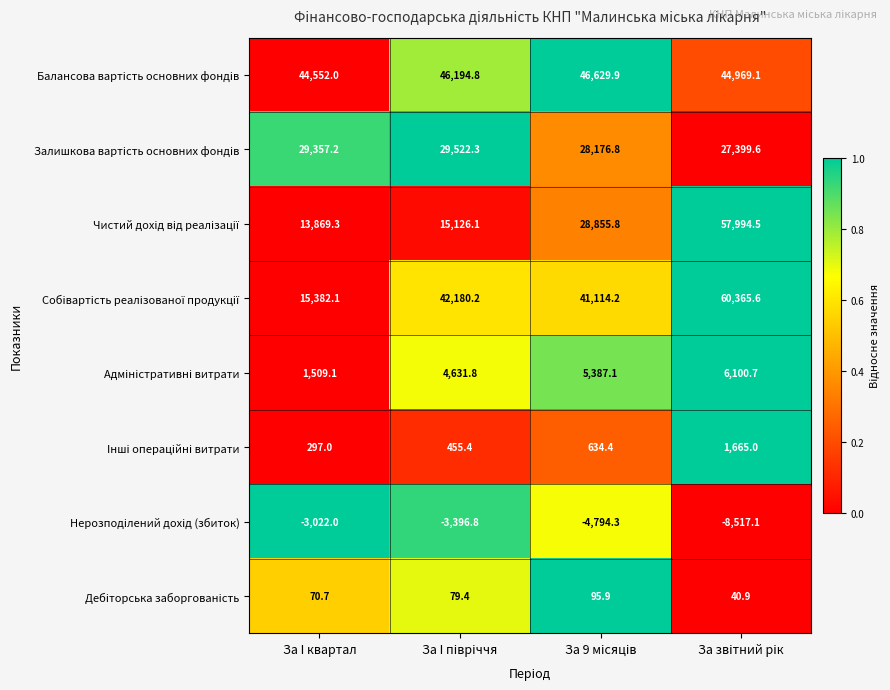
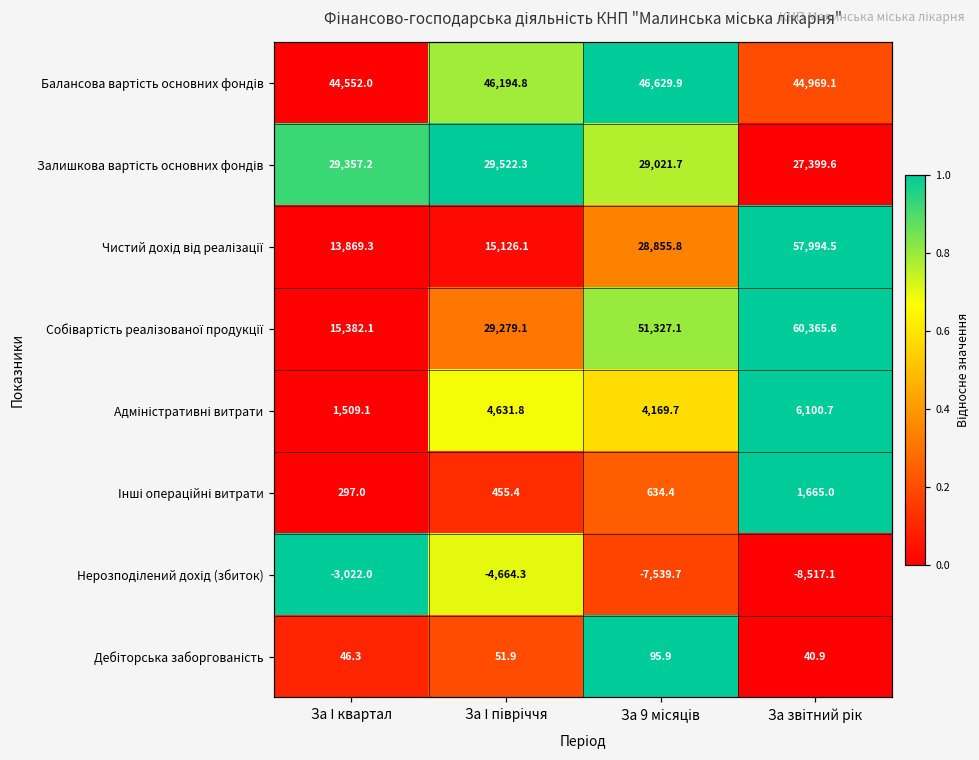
Залишкова вартість основних фондів, За 9 місяців: 28,176.8 -> 29,021.7
Собівартість реалізованої продукції, За І півріччя: 42,180.2 -> 29,279.1
Собівартість реалізованої продукції, За 9 місяців: 41,114.2 -> 51,327.1
Адміністративні витрати, За 9 місяців: 5,387.1 -> 4,169.7
Нерозподілений дохід (збиток), За І півріччя: -3,396.8 -> -4,664.3
Нерозподілений дохід (збиток), За 9 місяців: -4,794.3 -> -7,539.7
Дебіторська заборгованість, За І квартал: 70.7 -> 46.3
Дебіторська заборгованість, За І півріччя: 79.4 -> 51.9
